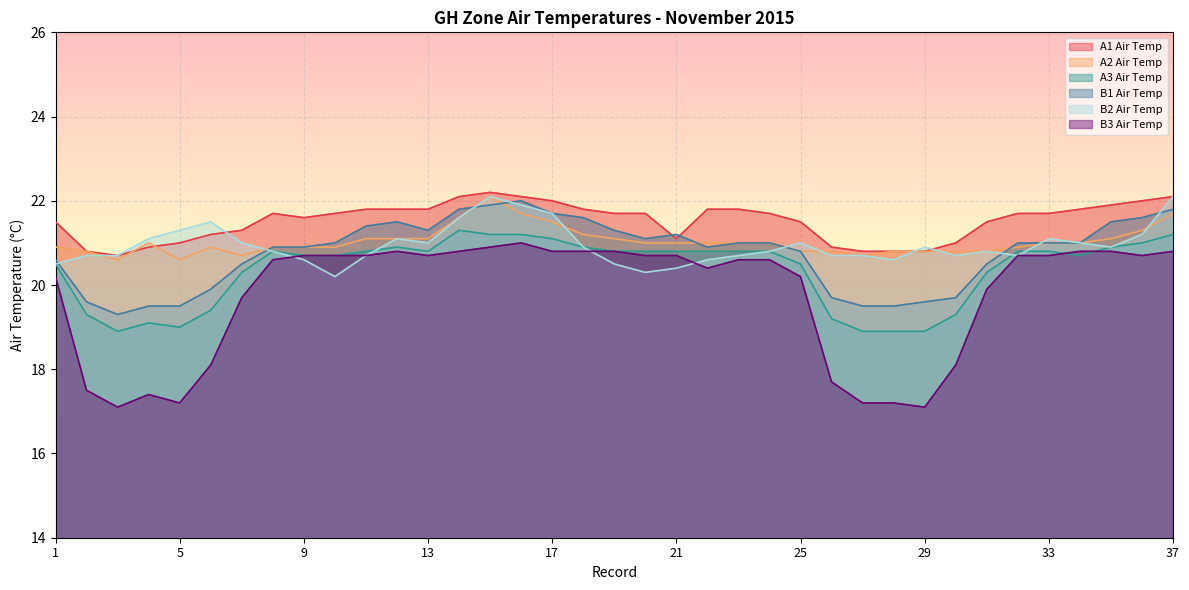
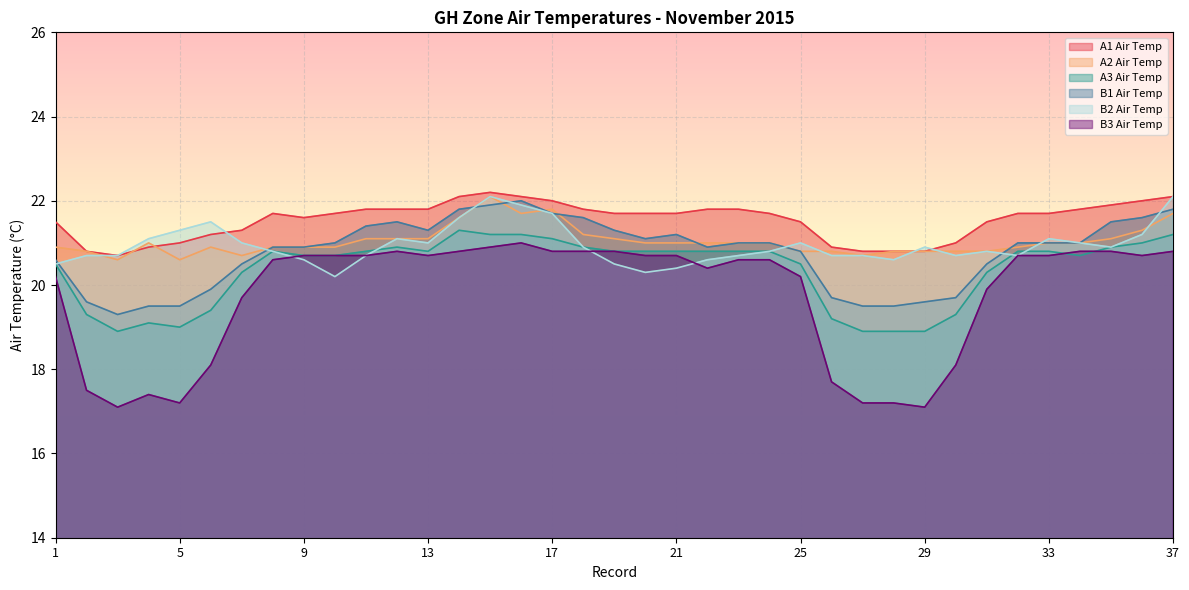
A2 Air Temp, 17: 21.5 -> 21.8
A1 Air Temp, 21: 21.1 -> 21.7
